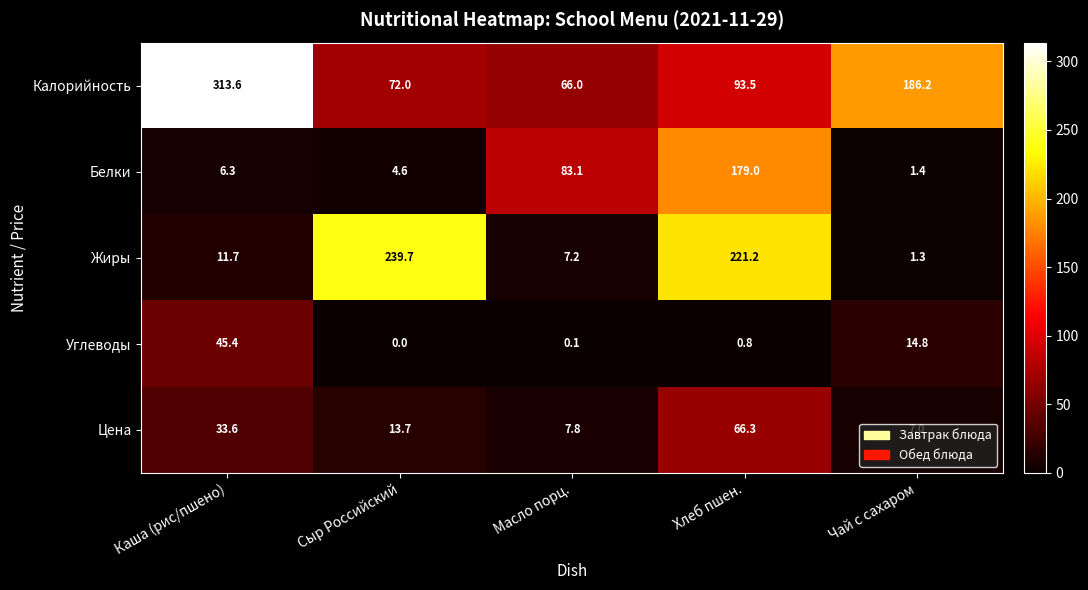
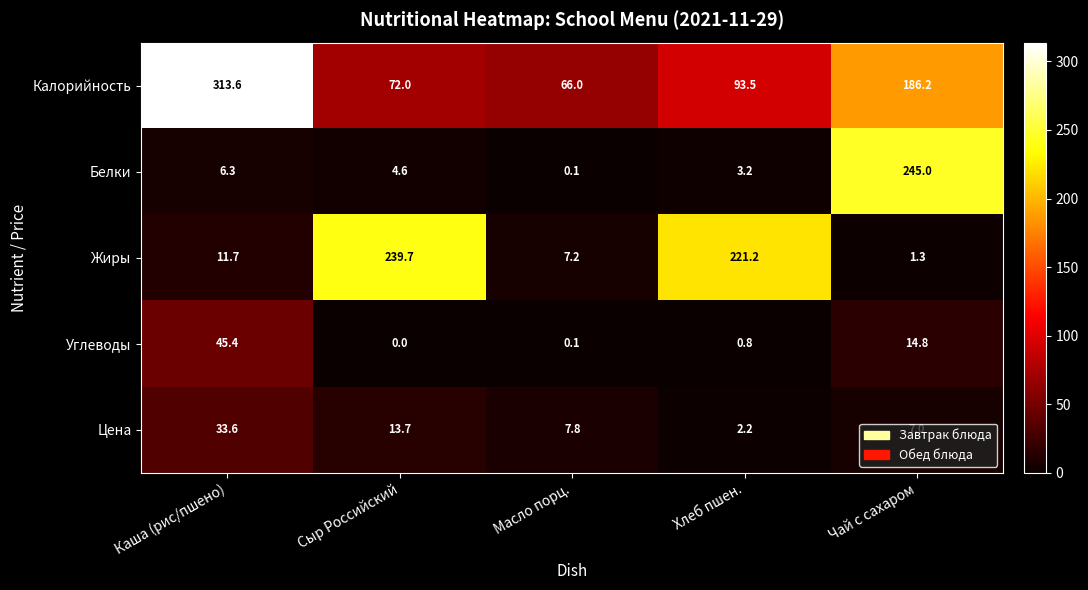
Белки, Масло порц.: 83.1 -> 0.1
Белки, Хлеб пшен.: 179.0 -> 3.2
Белки, Чай с сахаром: 1.4 -> 245.0
Цена, Хлеб пшен.: 66.3 -> 2.2
